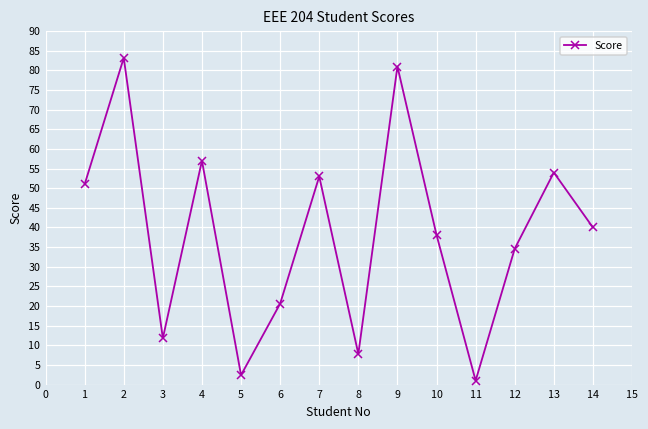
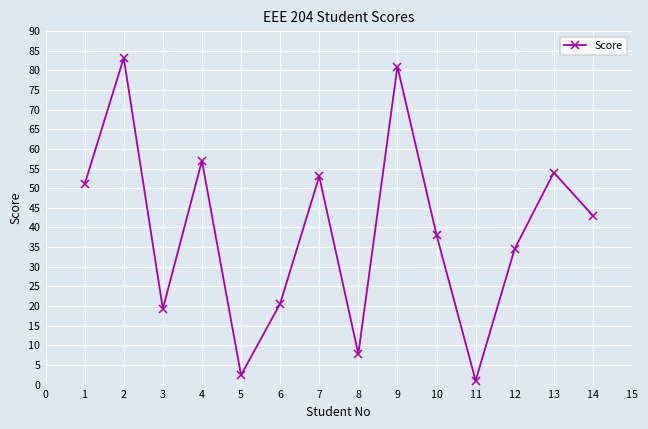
3: 12 -> 19
14: 40 -> 43
